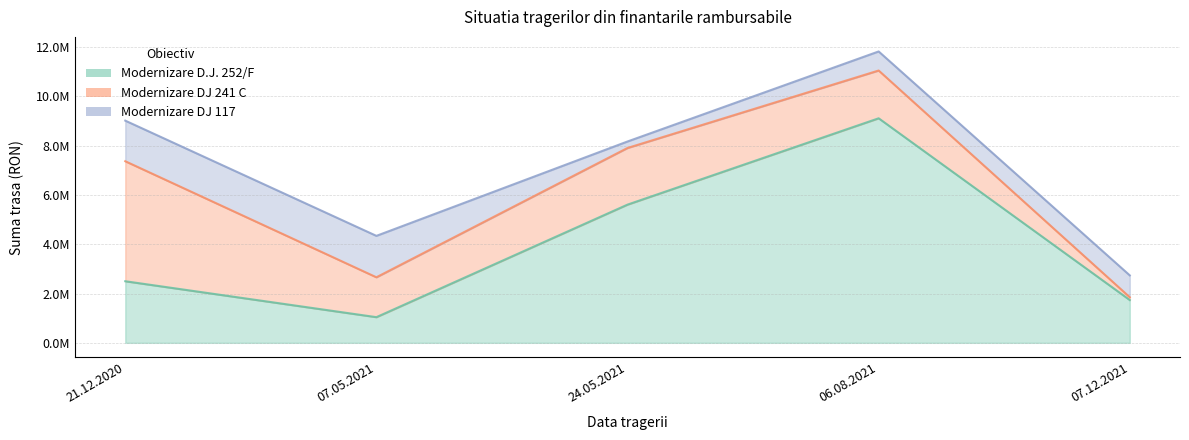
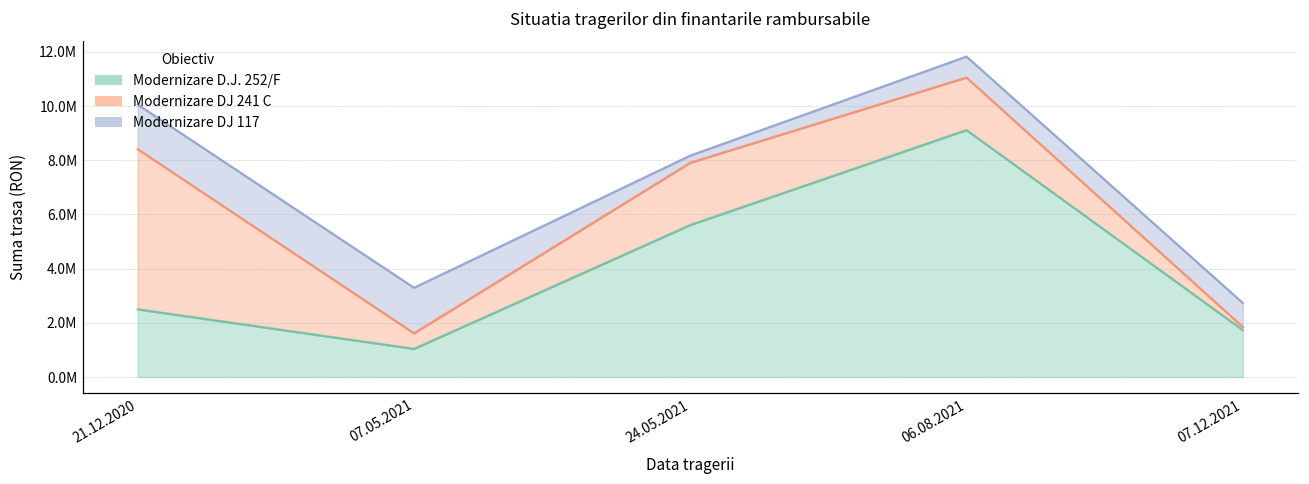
Modernizare DJ 241 C, 21.12.2020: 4900000 -> 5900000
Modernizare DJ 241 C, 07.05.2021: 1600000 -> 600000
